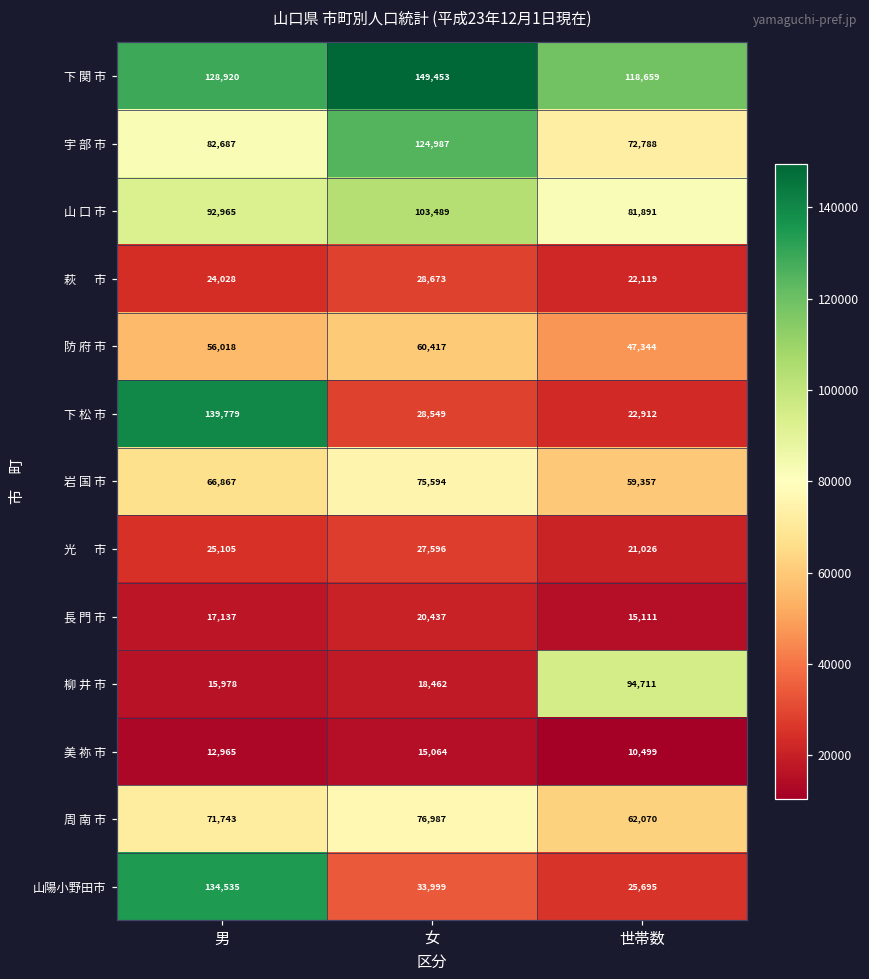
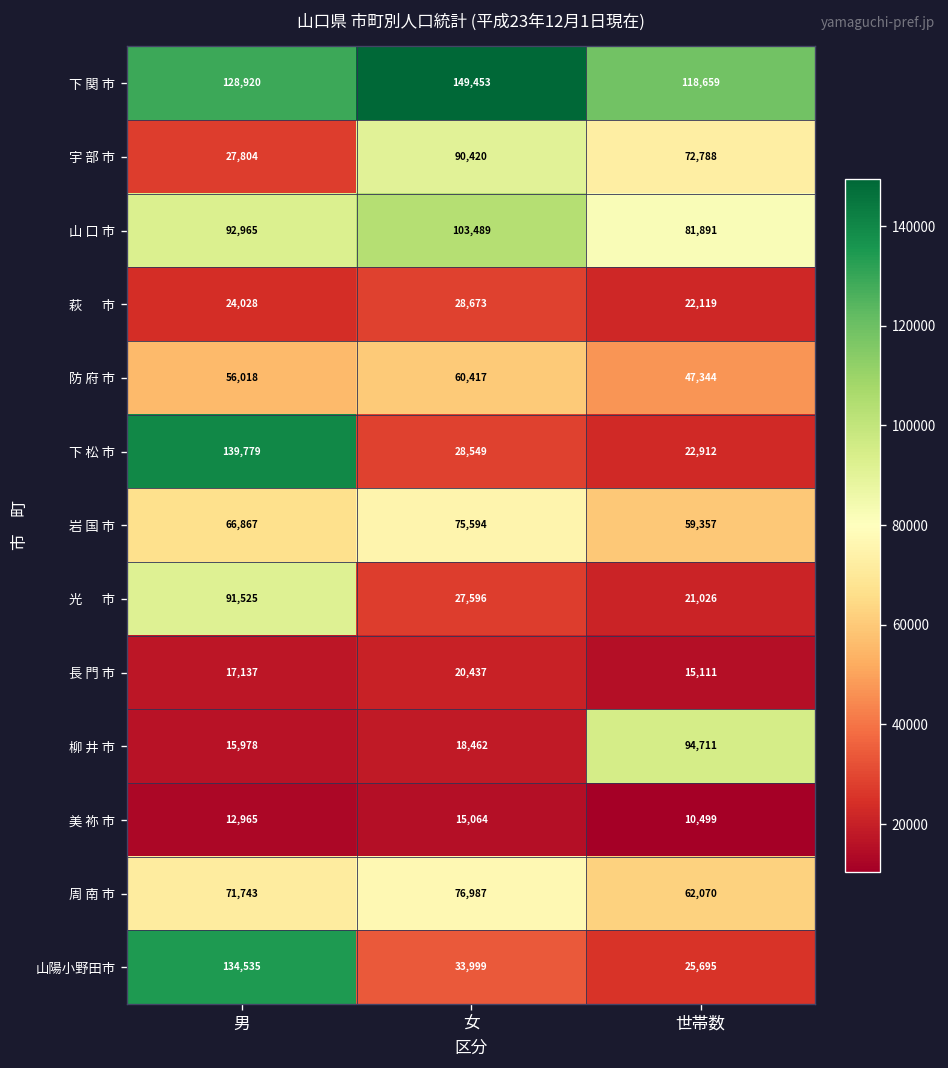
宇 部 市, 男: 82,687 -> 27,804
宇 部 市, 女: 124,987 -> 90,420
光 市, 男: 25,105 -> 91,525
